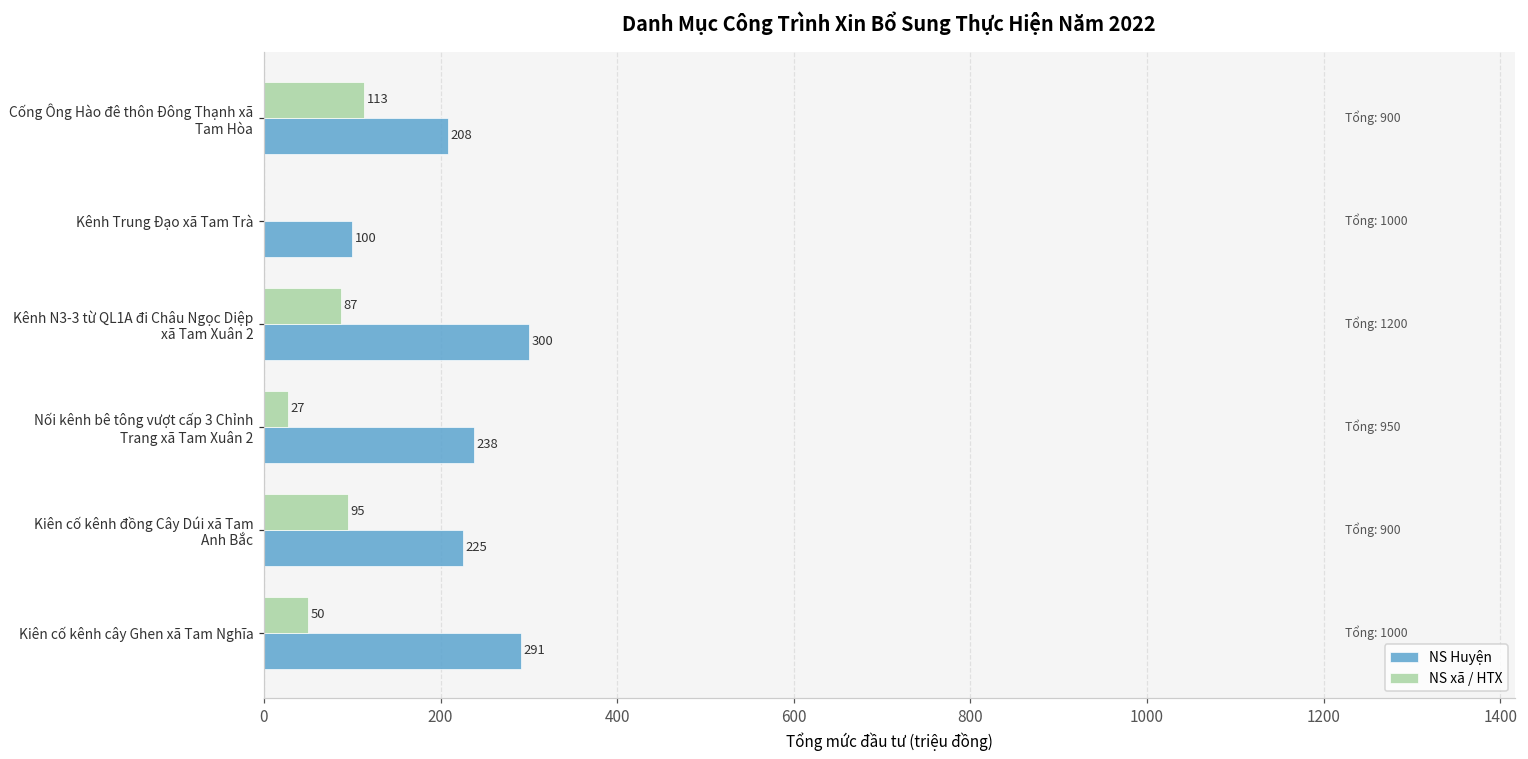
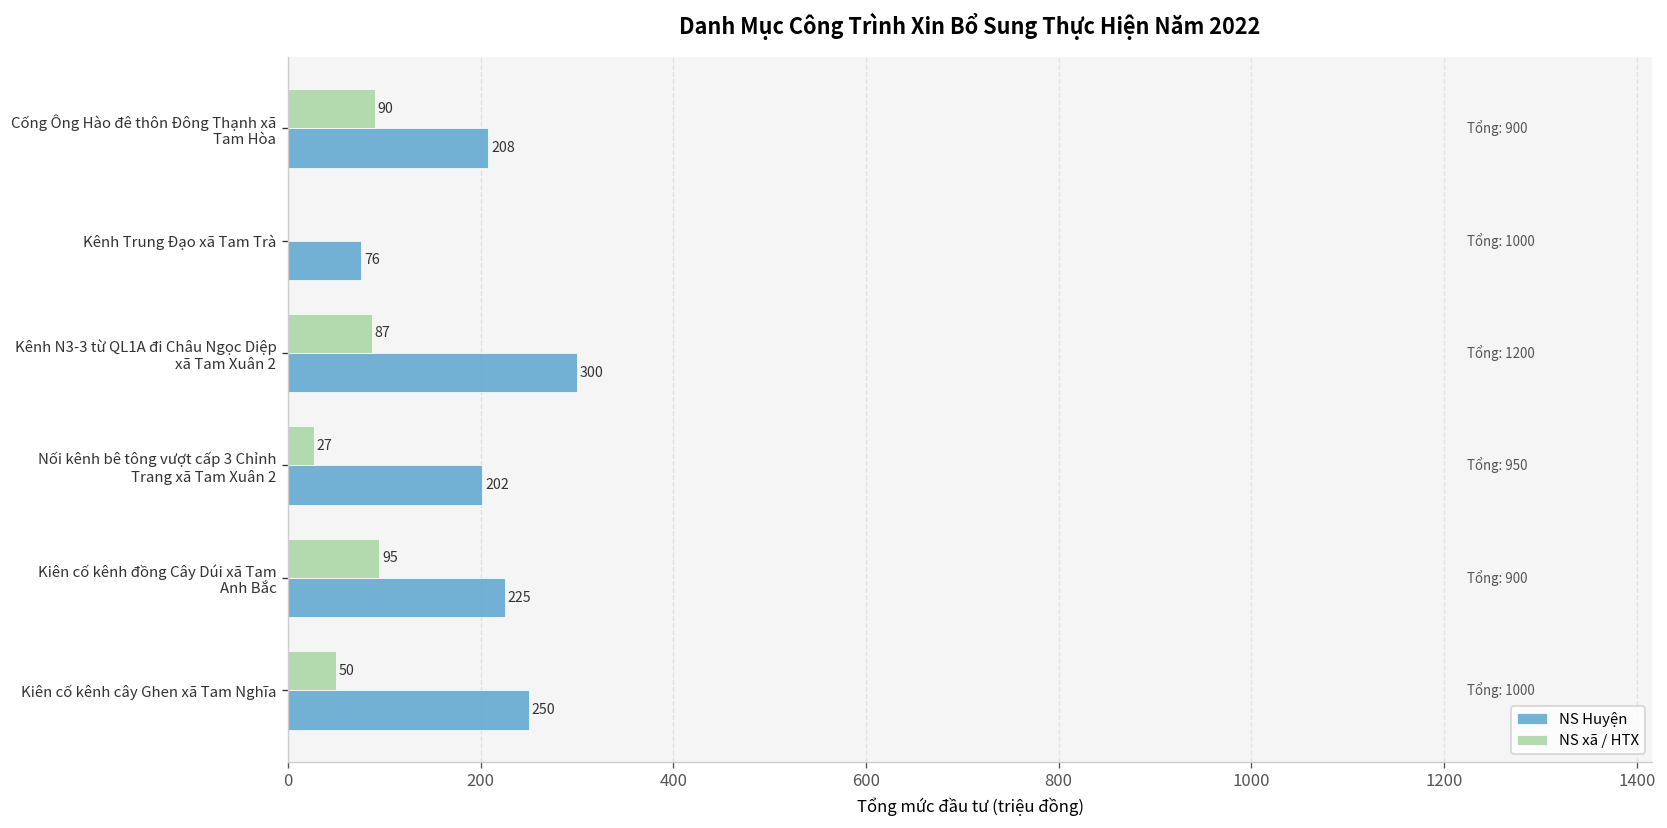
NS xã / HTX, Cống Ông Hào đê thôn Đông Thạnh xã Tam Hòa: 113 -> 90
NS Huyện, Kênh Trung Đạo xã Tam Trà: 100 -> 76
NS Huyện, Nối kênh bê tông vượt cấp 3 Chỉnh Trang xã Tam Xuân 2: 238 -> 202
NS Huyện, Kiên cố kênh cây Ghen xã Tam Nghĩa: 291 -> 250
